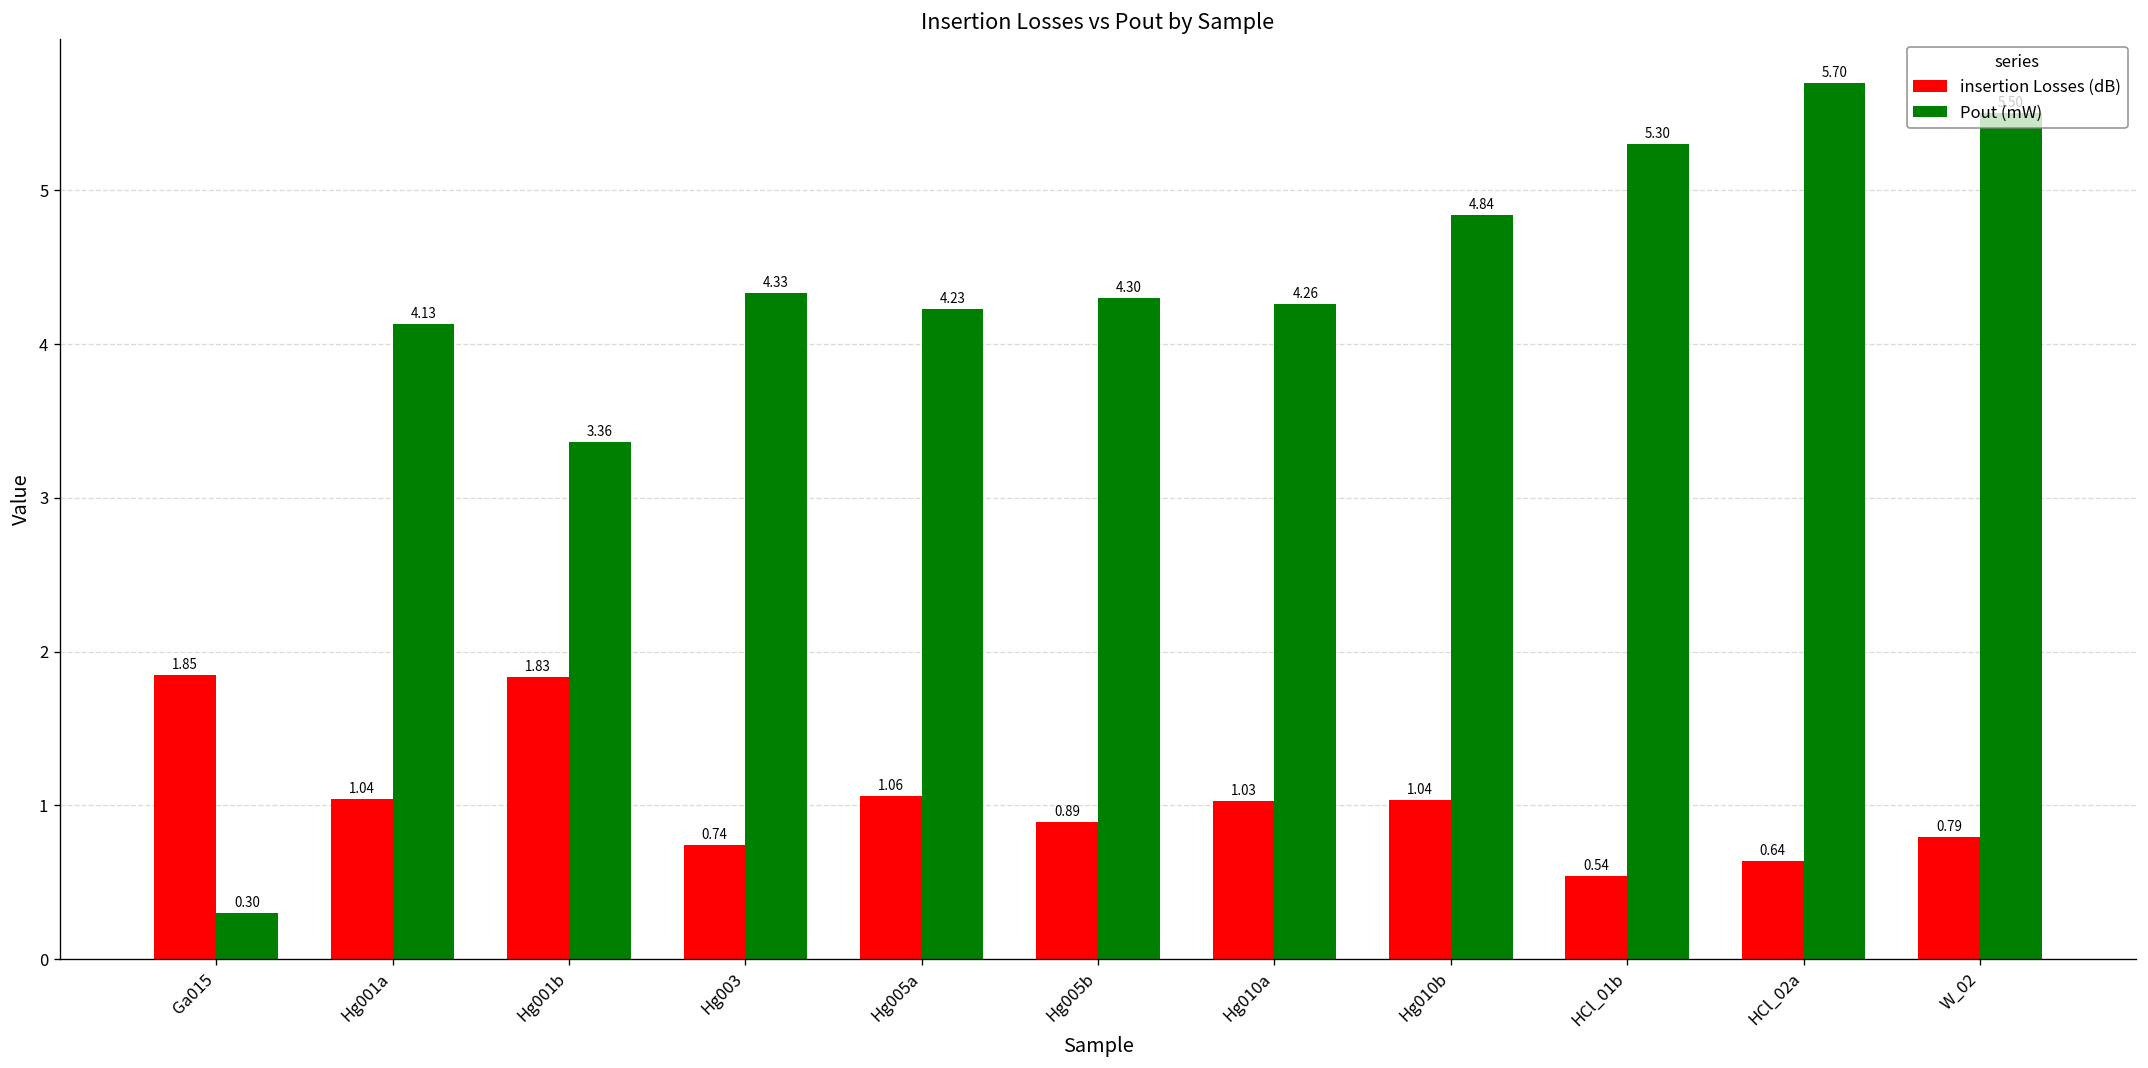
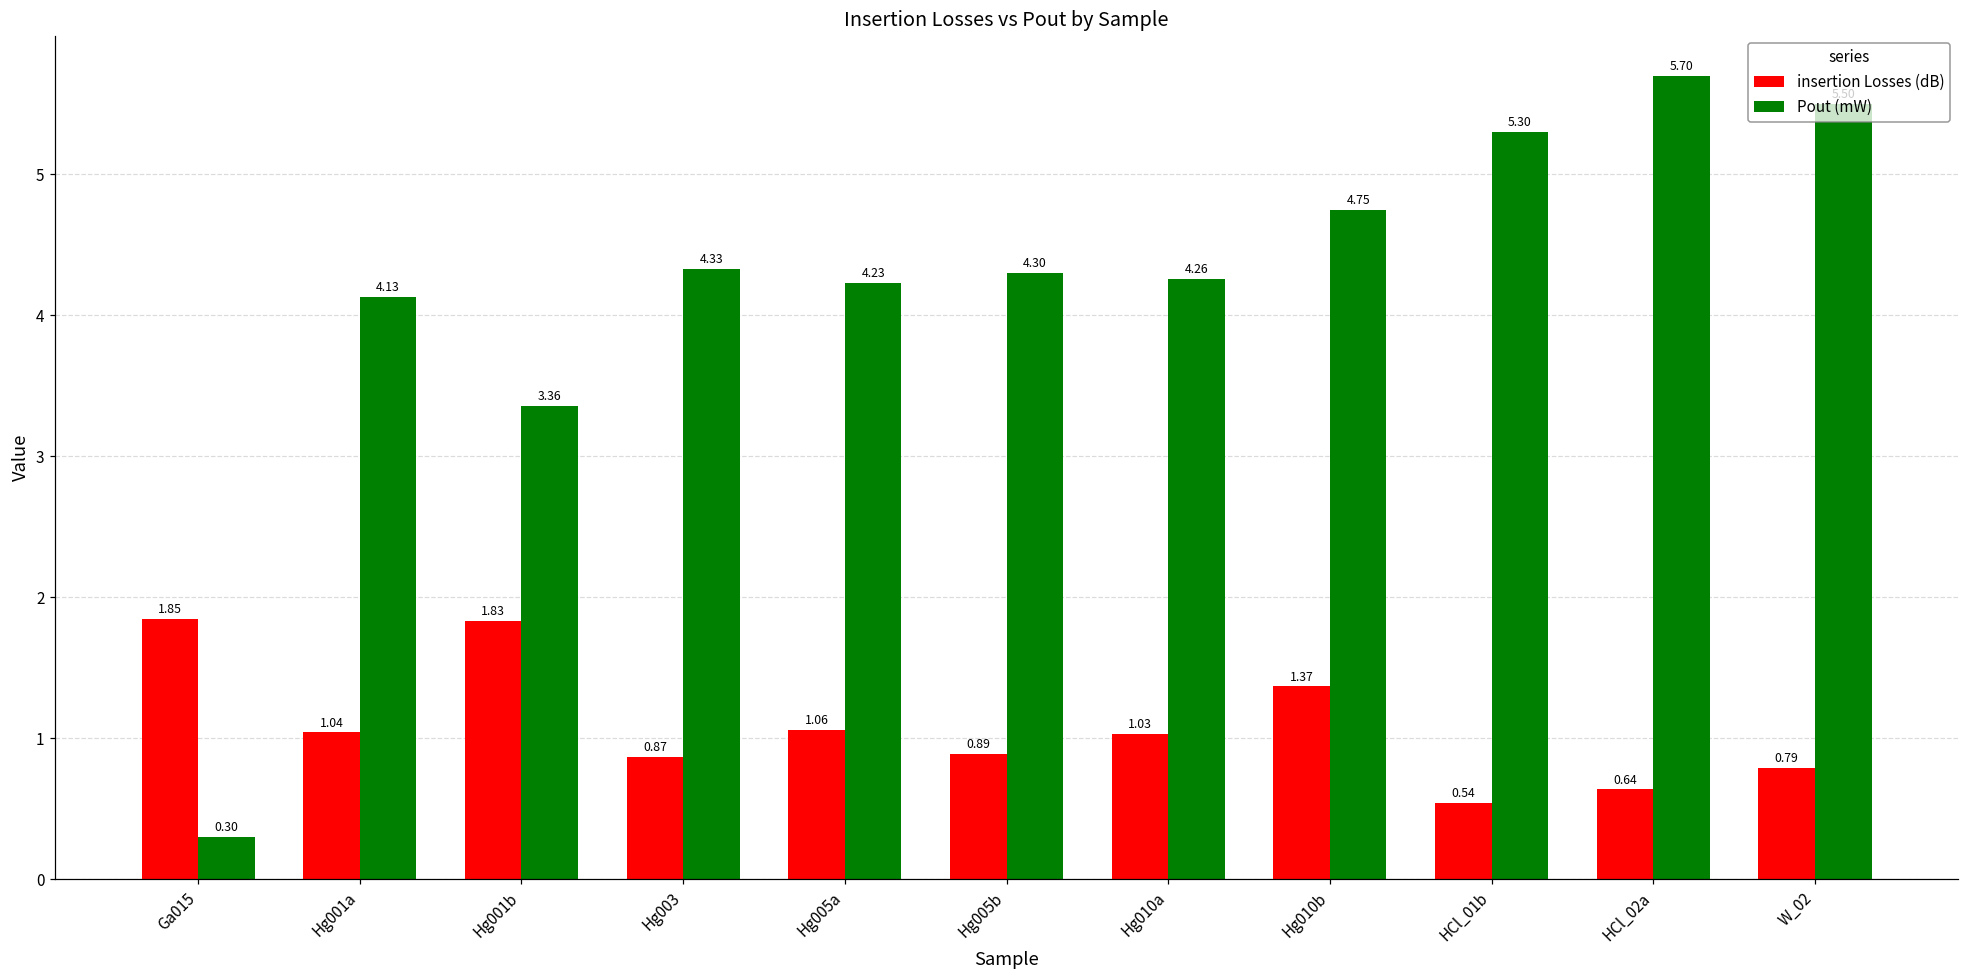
insertion Losses (dB), Hg003: 0.74 -> 0.87
insertion Losses (dB), Hg010b: 1.04 -> 1.37
Pout (mW), Hg010b: 4.84 -> 4.75
